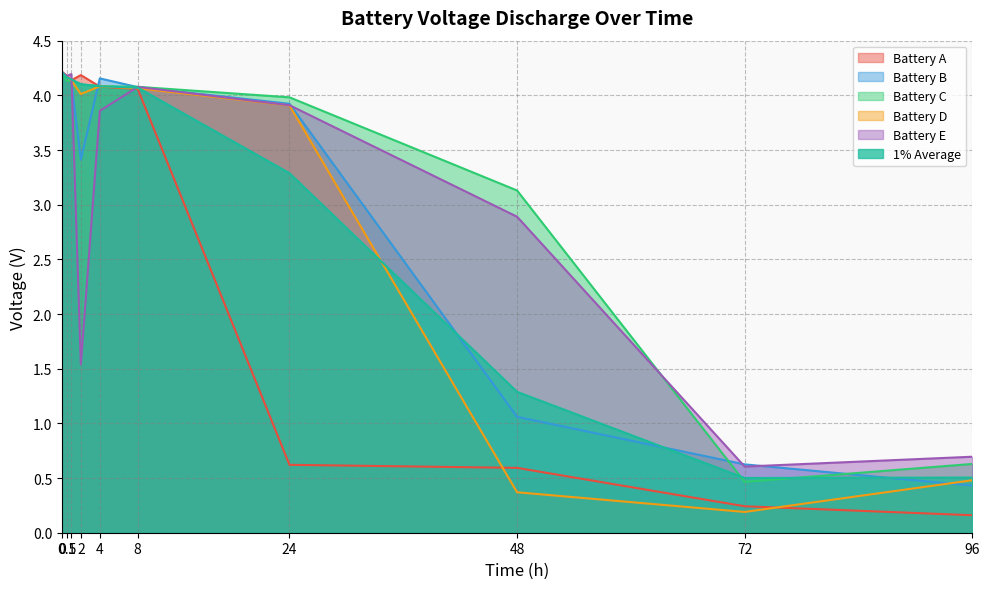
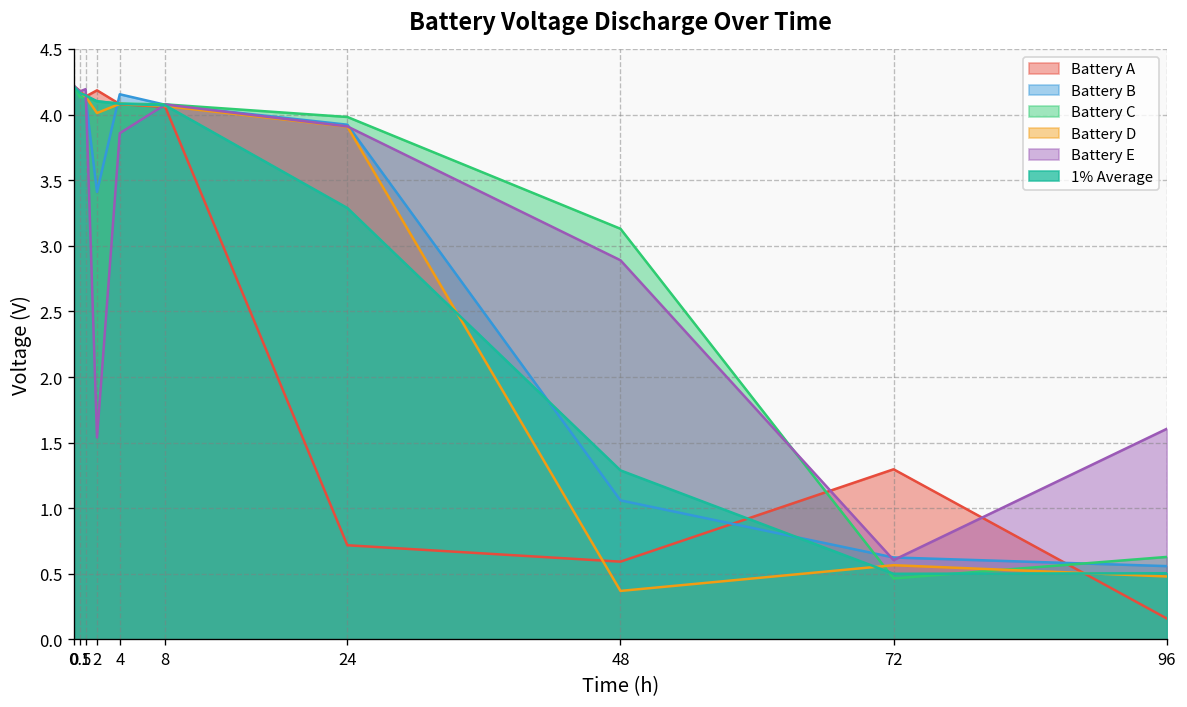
Battery A, 24: 0.62 -> 0.72
Battery A, 72: 0.24 -> 1.30
Battery D, 72: 0.19 -> 0.57
Battery B, 96: 0.43 -> 0.56
Battery E, 96: 0.70 -> 1.61
